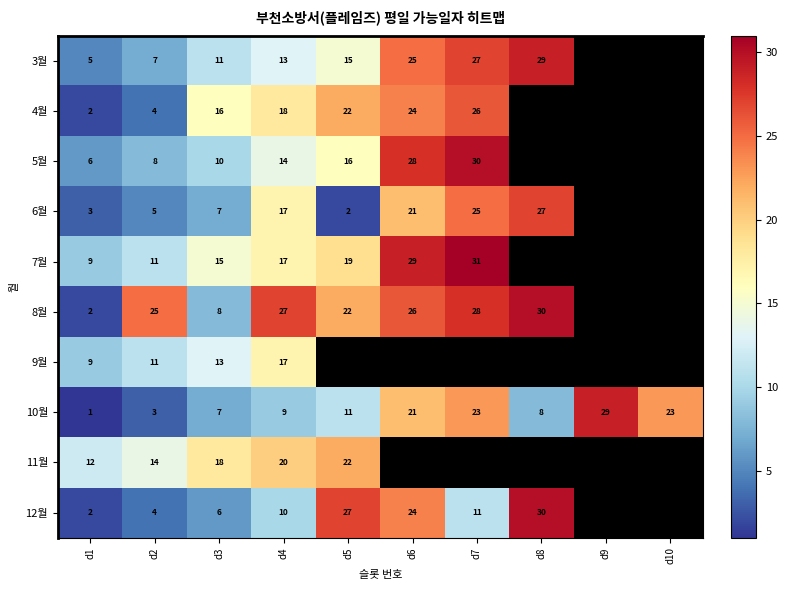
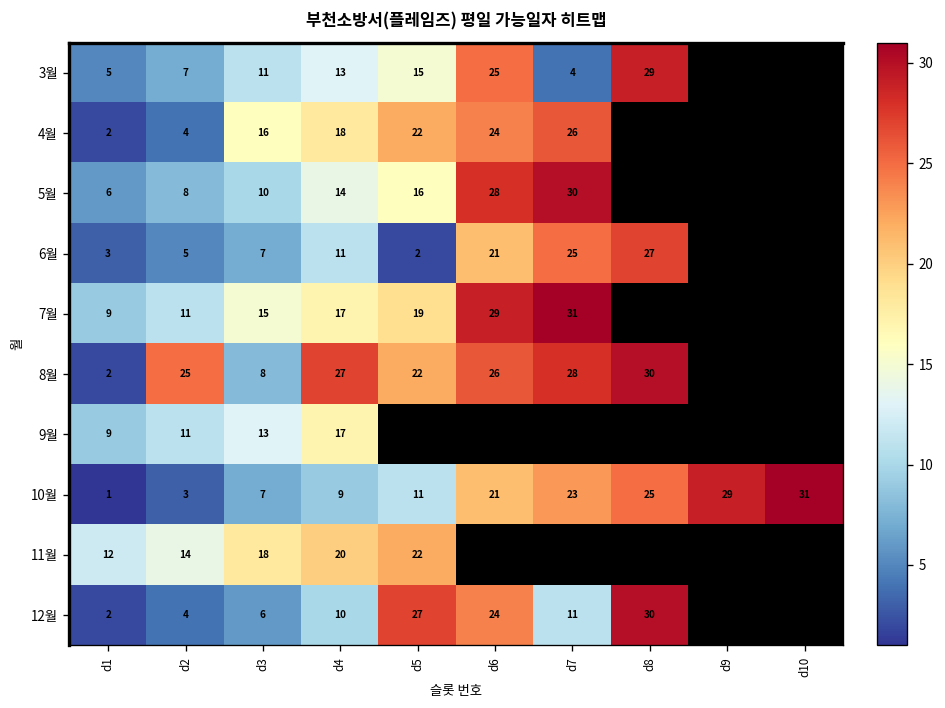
3월, d7: 27 -> 4
6월, d4: 17 -> 11
10월, d8: 8 -> 25
10월, d10: 23 -> 31
